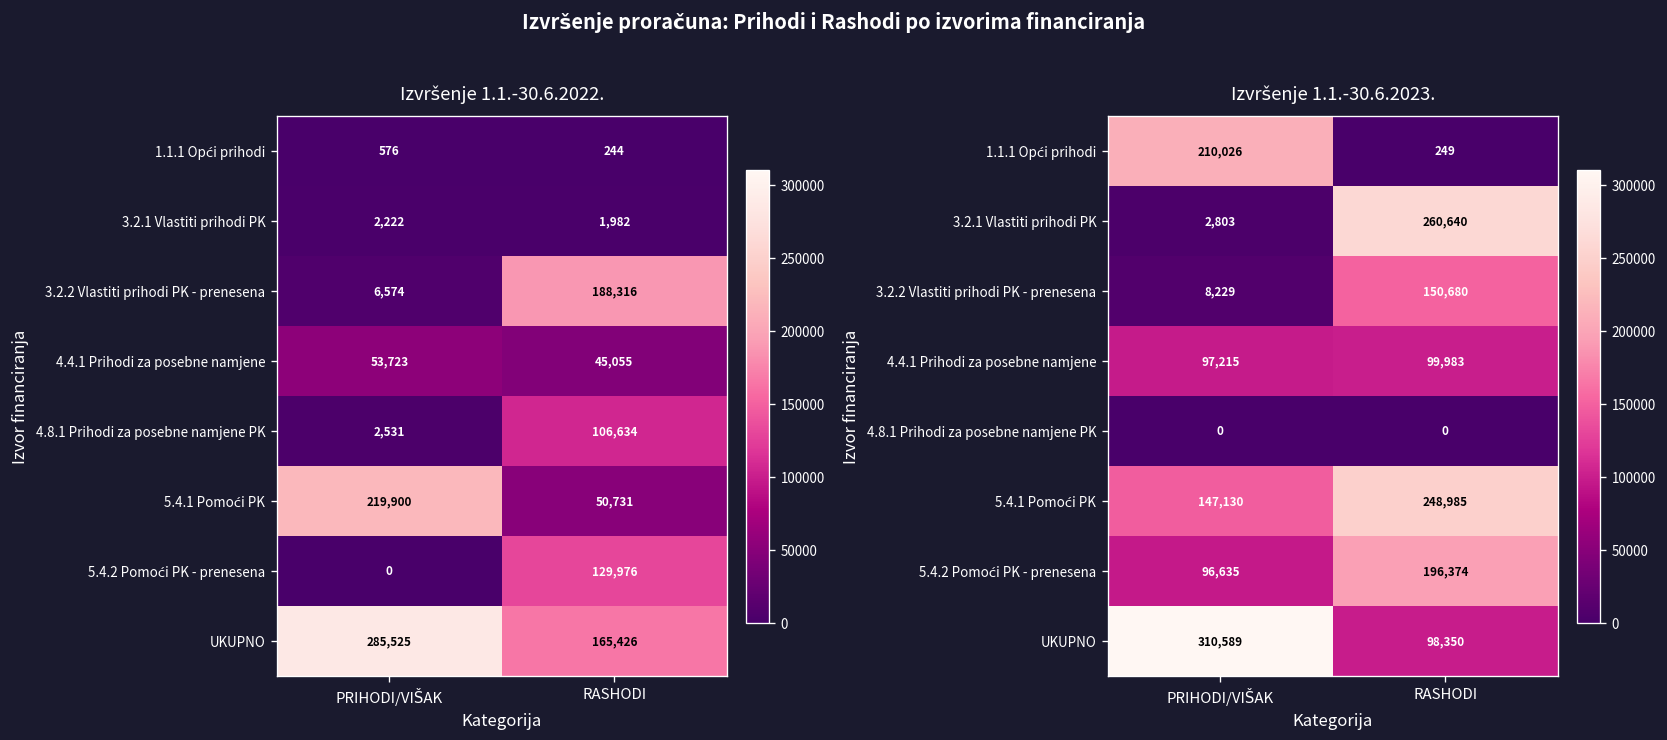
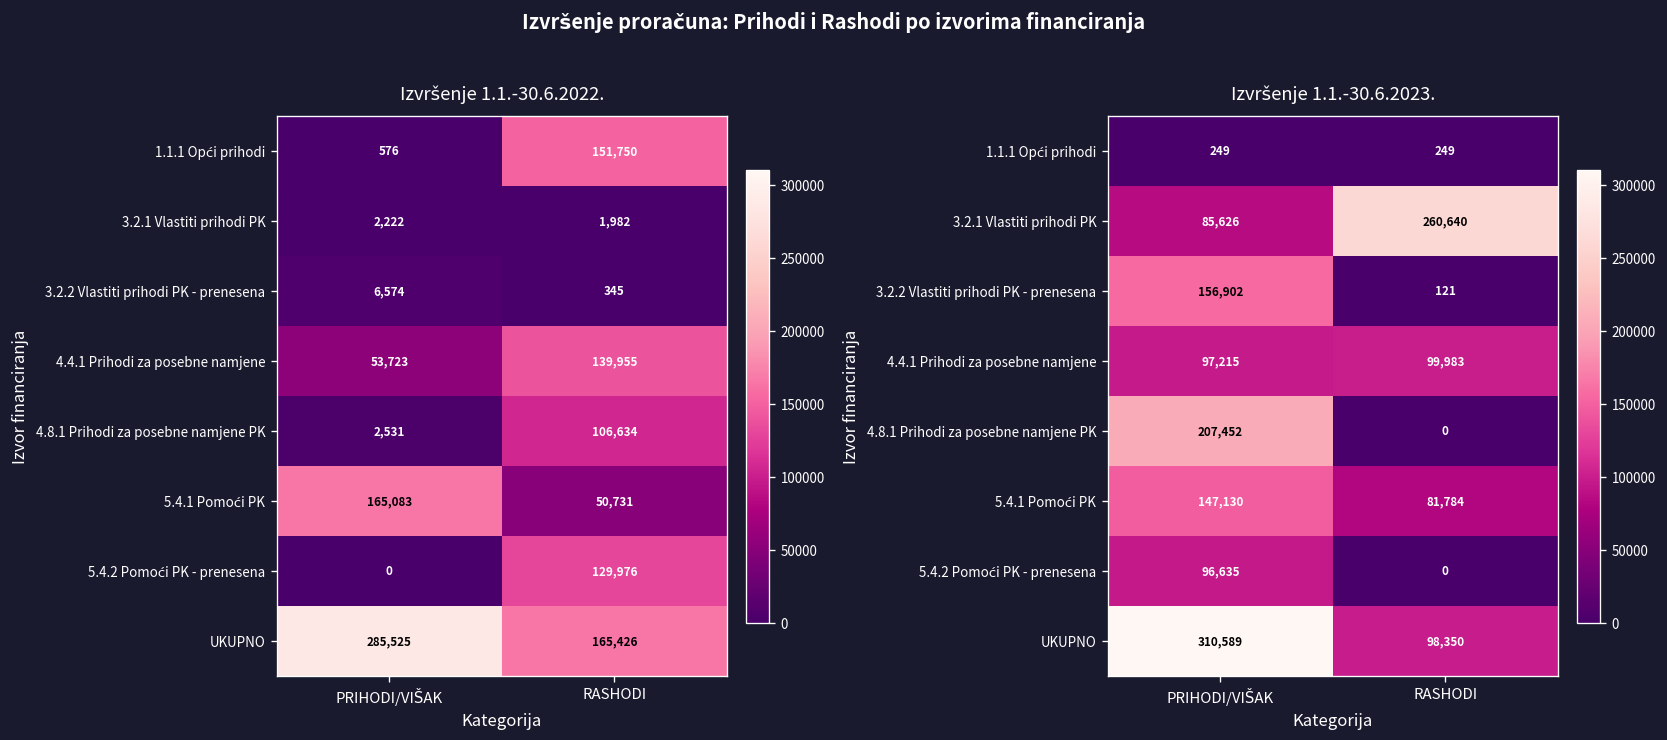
Izvršenje 1.1.-30.6.2022., 1.1.1 Opći prihodi, RASHODI: 244 -> 151,750
Izvršenje 1.1.-30.6.2022., 3.2.2 Vlastiti prihodi PK - prenesena, RASHODI: 188,316 -> 345
Izvršenje 1.1.-30.6.2022., 4.4.1 Prihodi za posebne namjene, RASHODI: 45,055 -> 139,955
Izvršenje 1.1.-30.6.2022., 5.4.1 Pomoći PK, PRIHODI/VIŠAK: 219,900 -> 165,083
Izvršenje 1.1.-30.6.2023., 1.1.1 Opći prihodi, PRIHODI/VIŠAK: 210,026 -> 249
Izvršenje 1.1.-30.6.2023., 3.2.1 Vlastiti prihodi PK, PRIHODI/VIŠAK: 2,803 -> 85,626
Izvršenje 1.1.-30.6.2023., 3.2.2 Vlastiti prihodi PK - prenesena, PRIHODI/VIŠAK: 8,229 -> 156,902
Izvršenje 1.1.-30.6.2023., 3.2.2 Vlastiti prihodi PK - prenesena, RASHODI: 150,680 -> 121
Izvršenje 1.1.-30.6.2023., 4.8.1 Prihodi za posebne namjene PK, PRIHODI/VIŠAK: 0 -> 207,452
Izvršenje 1.1.-30.6.2023., 5.4.1 Pomoći PK, RASHODI: 248,985 -> 81,784
Izvršenje 1.1.-30.6.2023., 5.4.2 Pomoći PK - prenesena, RASHODI: 196,374 -> 0
